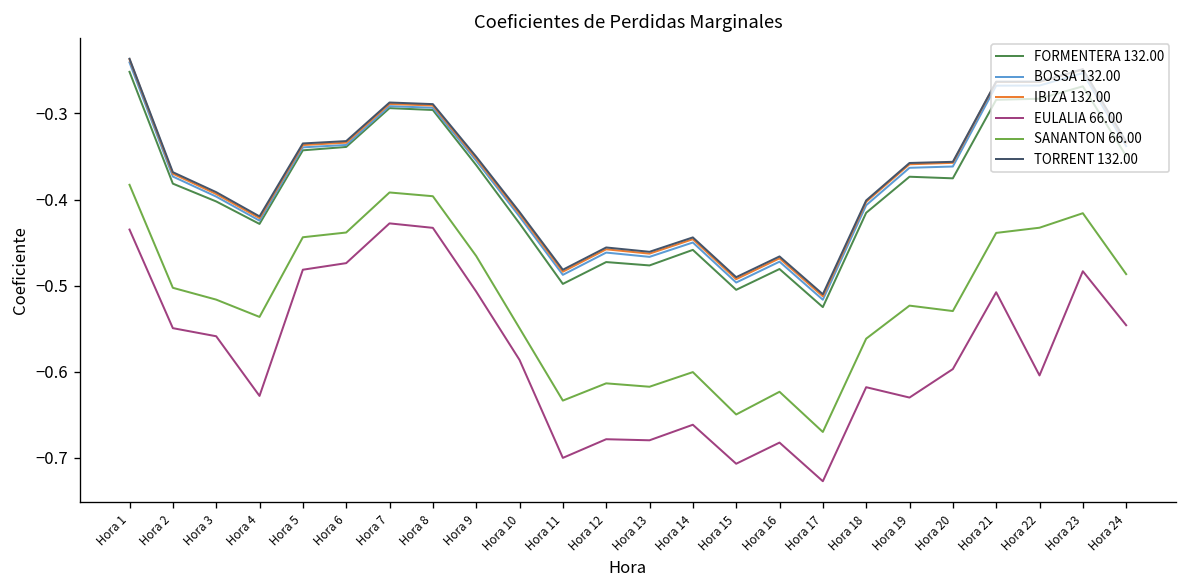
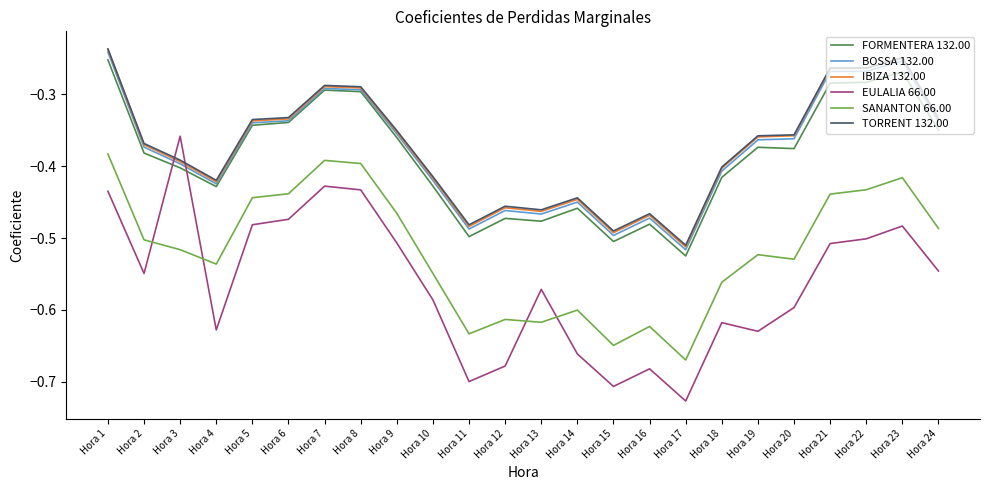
EULALIA 66.00, Hora 3: -0.56 -> -0.36
EULALIA 66.00, Hora 13: -0.68 -> -0.57
EULALIA 66.00, Hora 22: -0.60 -> -0.50
